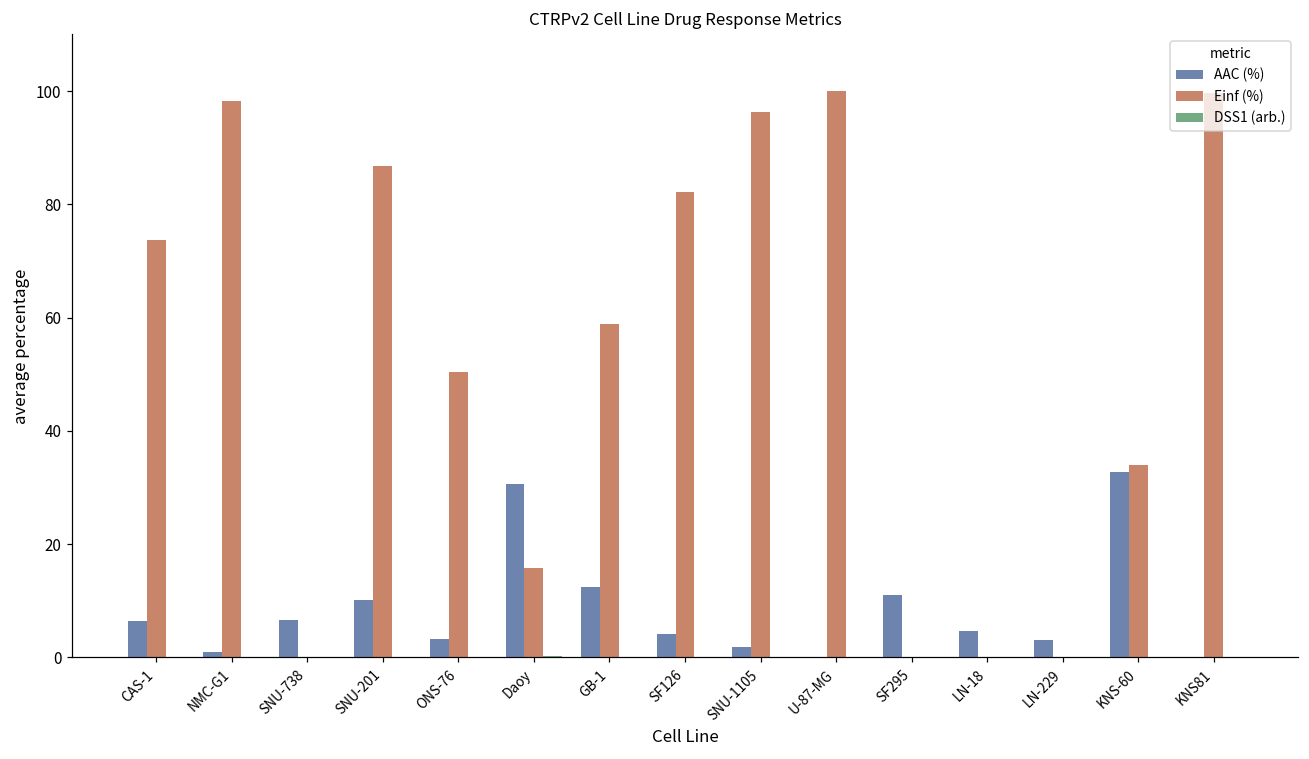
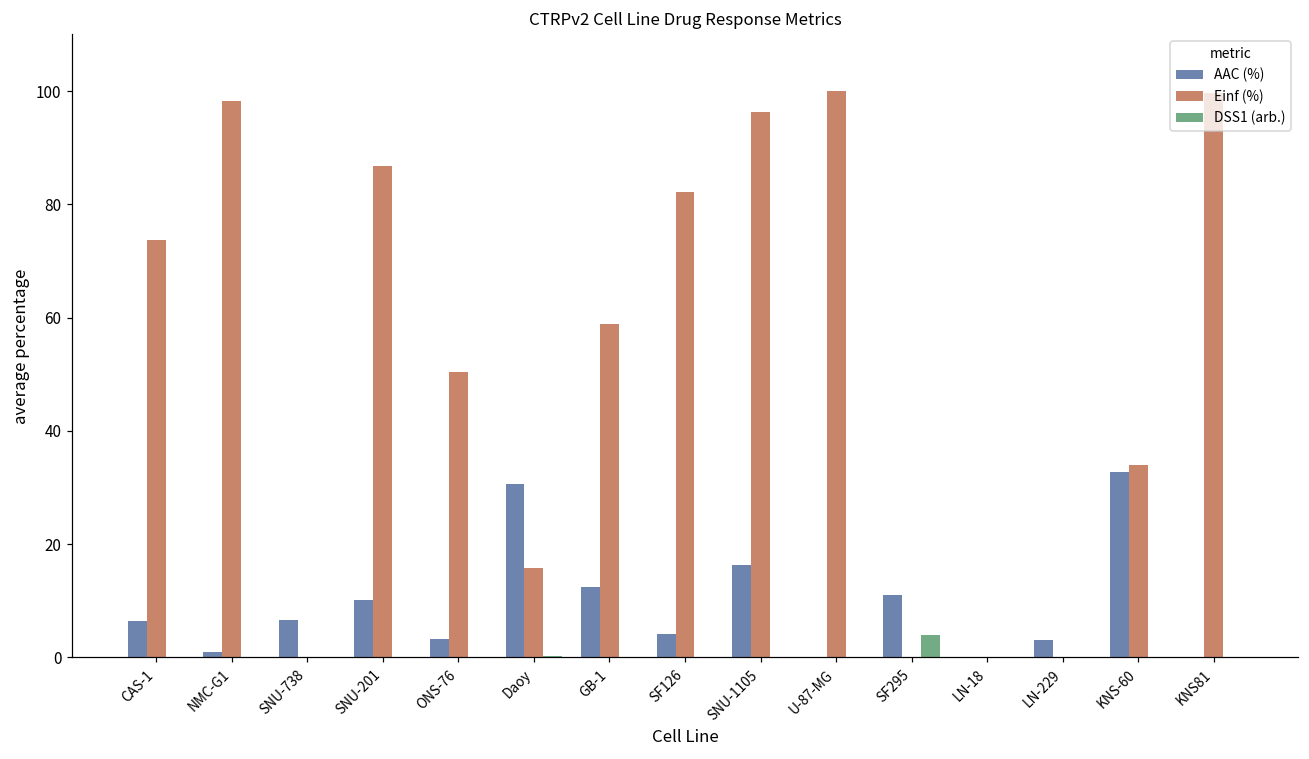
AAC (%), SNU-1105: 2 -> 16
DSS1 (arb.), SF295: 0 -> 4
AAC (%), LN-18: 5 -> 0
